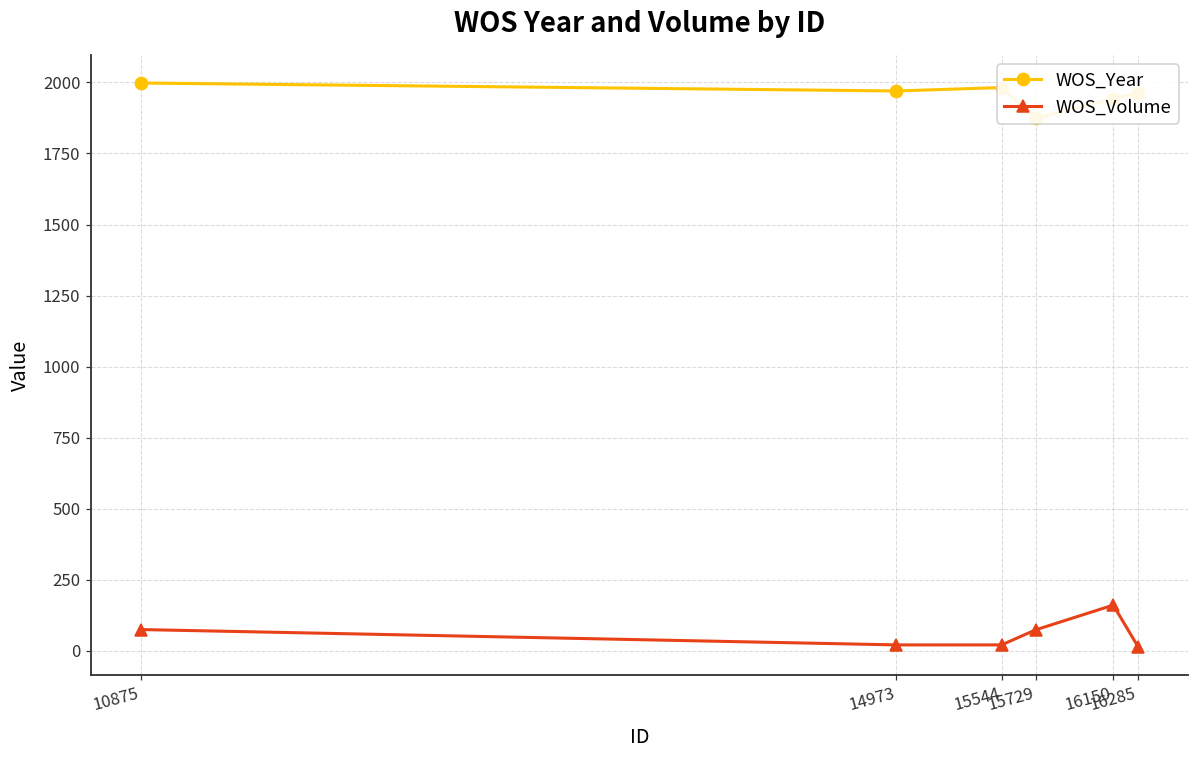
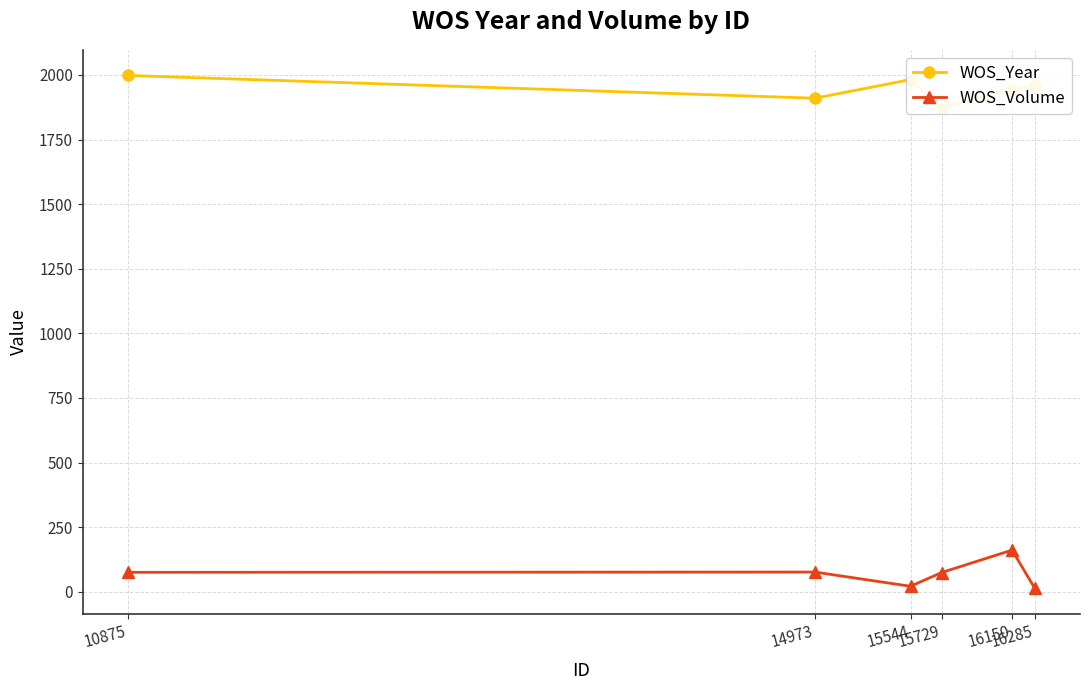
WOS_Year, 14973: 1970 -> 1910
WOS_Volume, 14973: 20 -> 80
